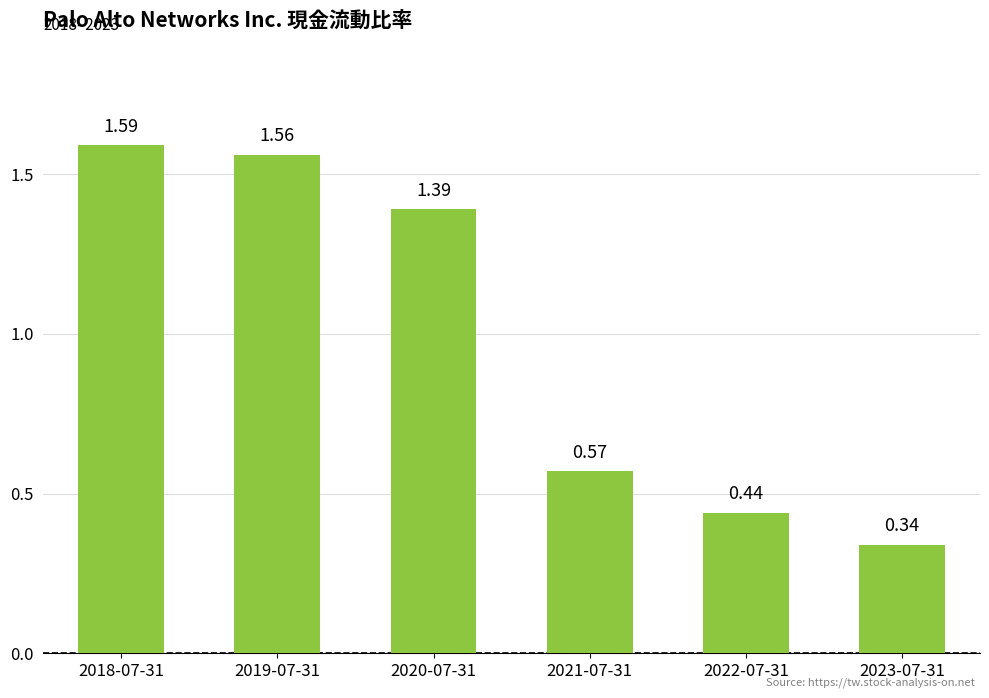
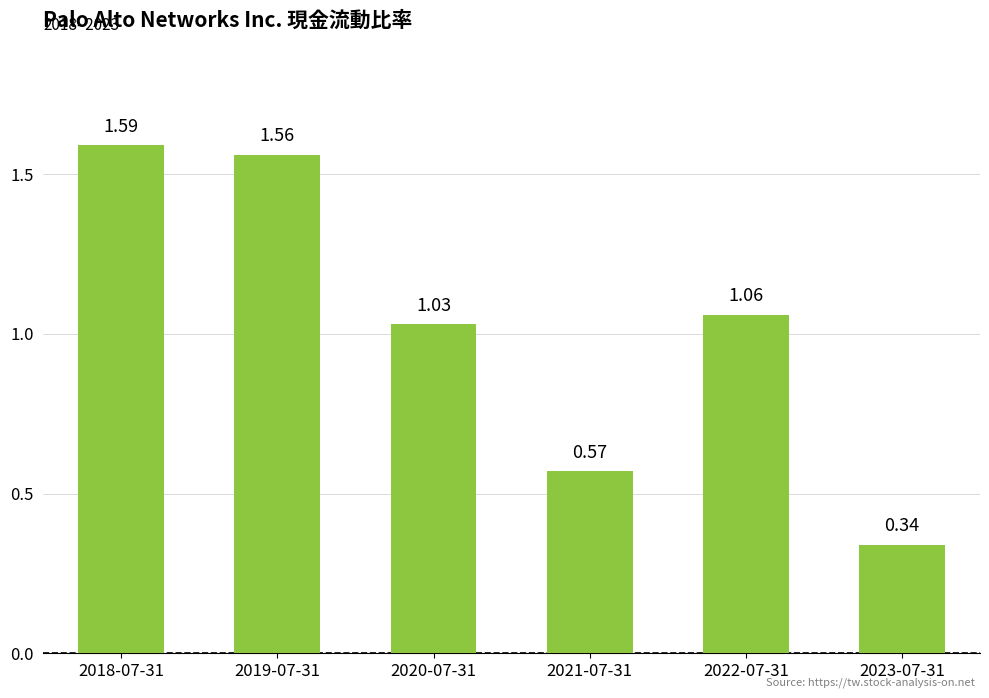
2020-07-31: 1.39 -> 1.03
2022-07-31: 0.44 -> 1.06
